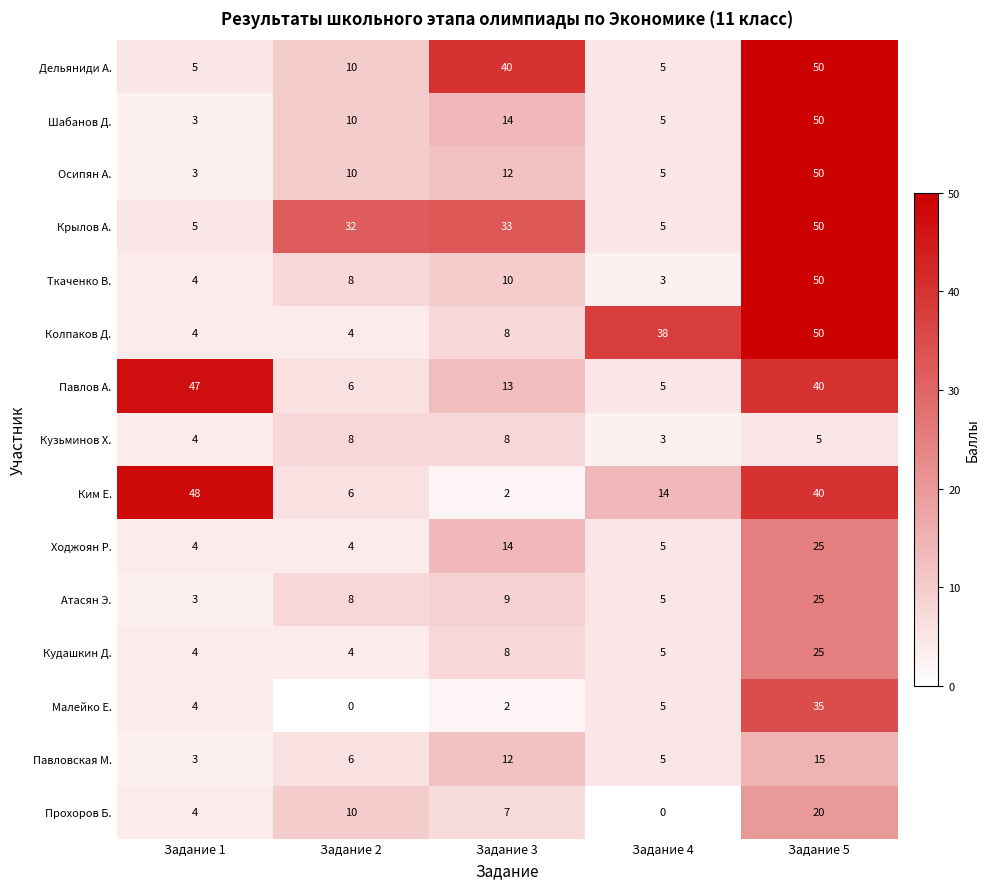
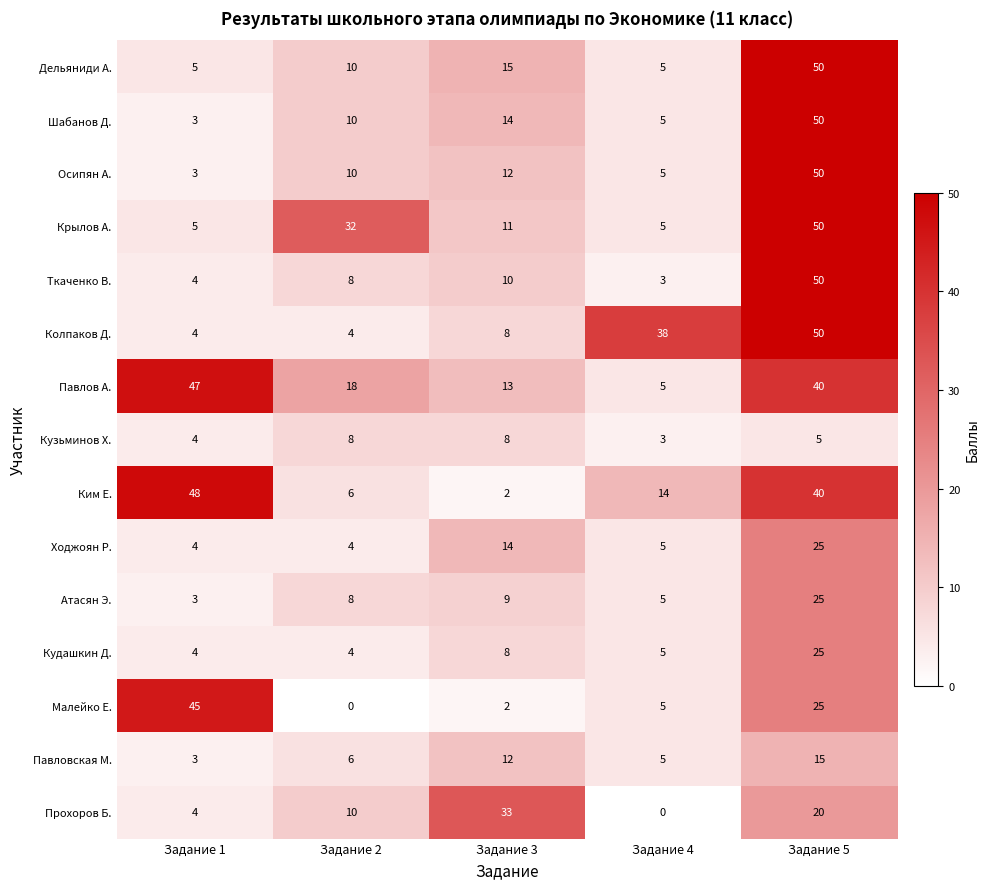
Дельяниди А., Задание 3: 40 -> 15
Крылов А., Задание 3: 33 -> 11
Павлов А., Задание 2: 6 -> 18
Малейко Е., Задание 1: 4 -> 45
Малейко Е., Задание 5: 35 -> 25
Прохоров Б., Задание 3: 7 -> 33
